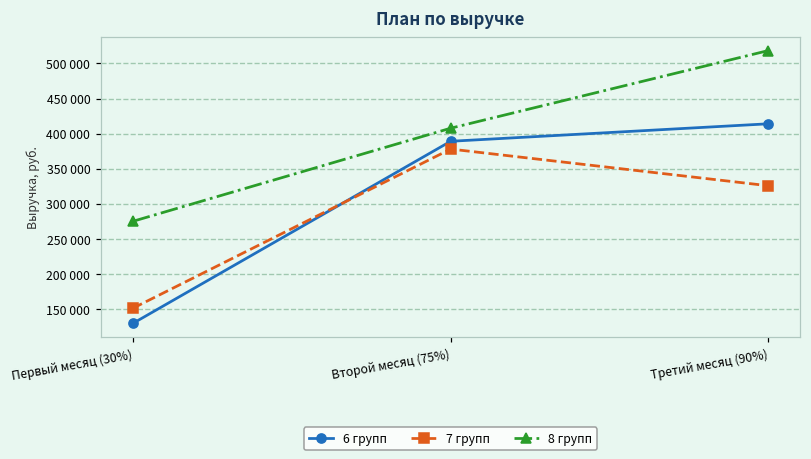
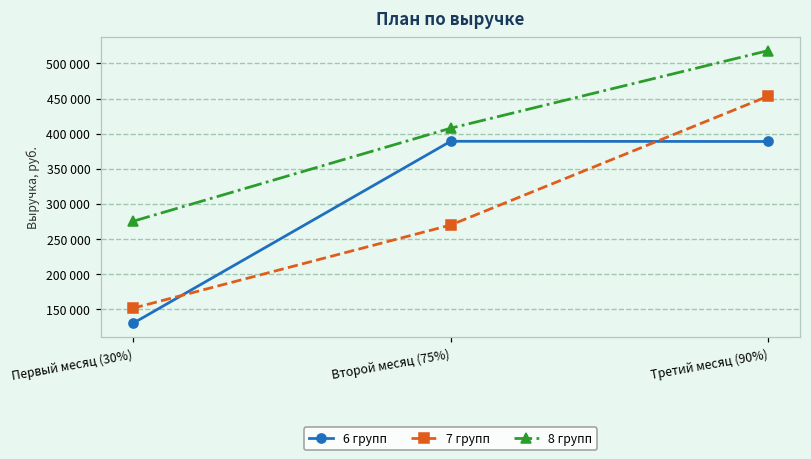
7 групп, Второй месяц (75%): 380000 -> 270000
6 групп, Третий месяц (90%): 410000 -> 390000
7 групп, Третий месяц (90%): 330000 -> 450000
